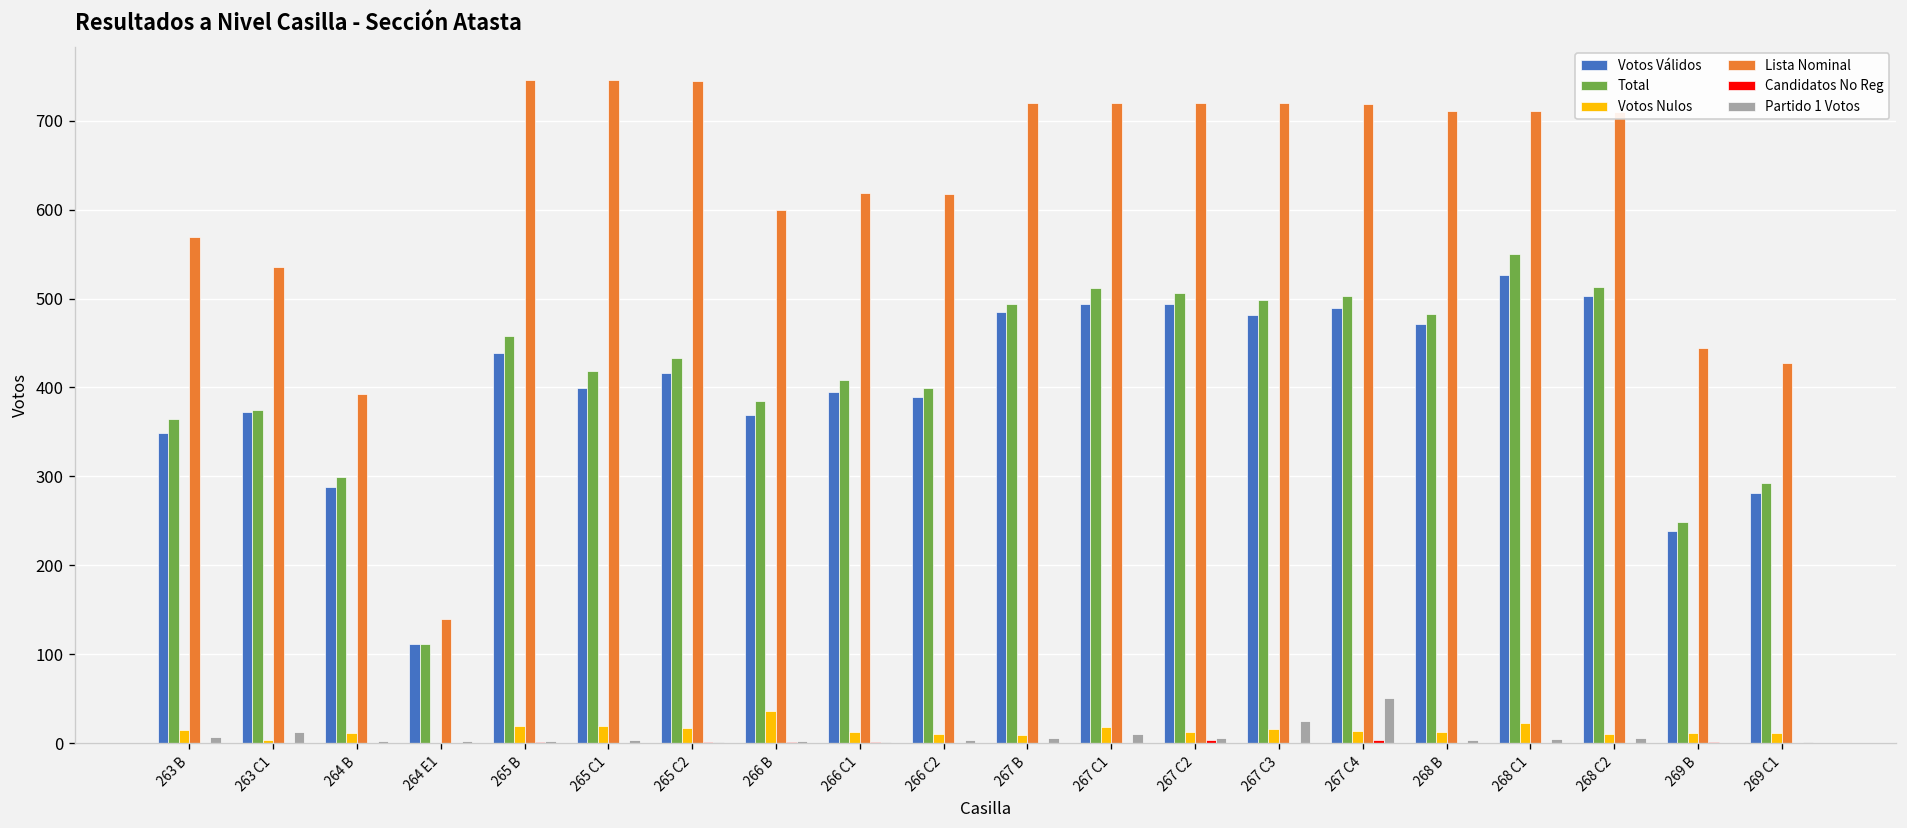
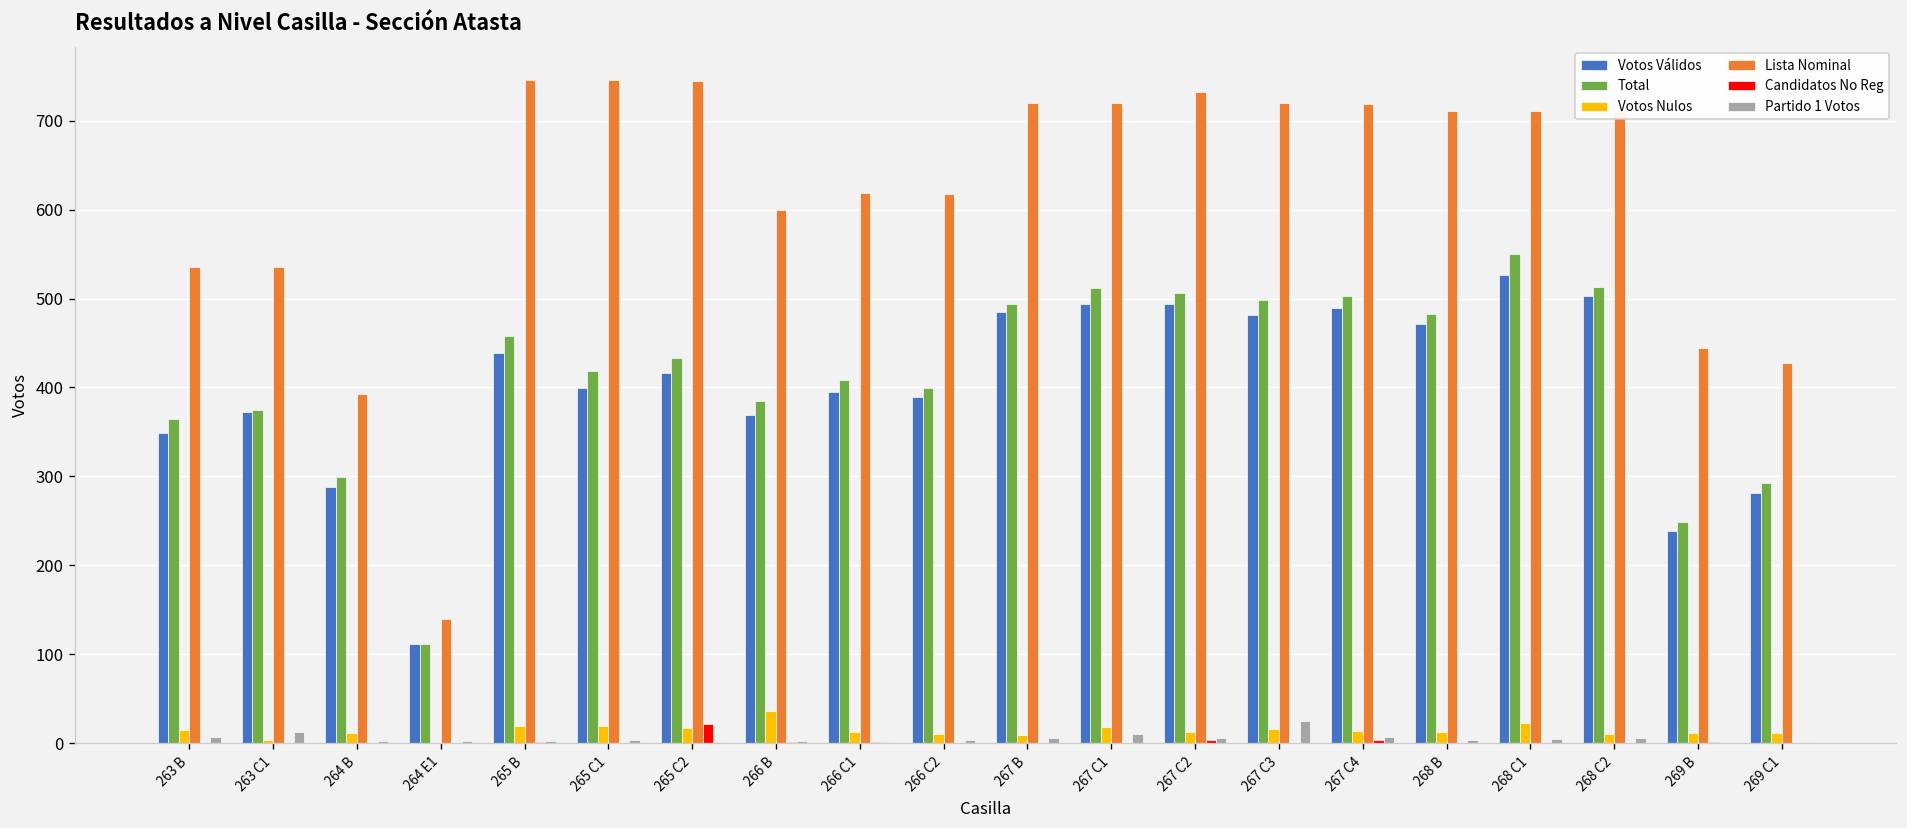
Lista Nominal, 263 B: 570 -> 540
Candidatos No Reg, 265 C2: 0 -> 20
Lista Nominal, 267 C2: 720 -> 730
Partido 1 Votos, 267 C4: 50 -> 10
